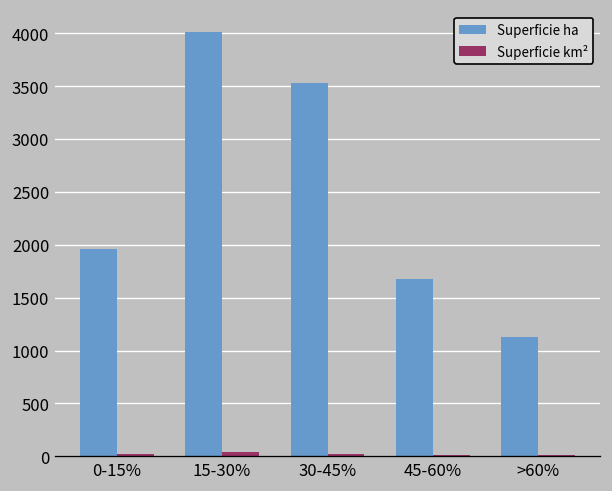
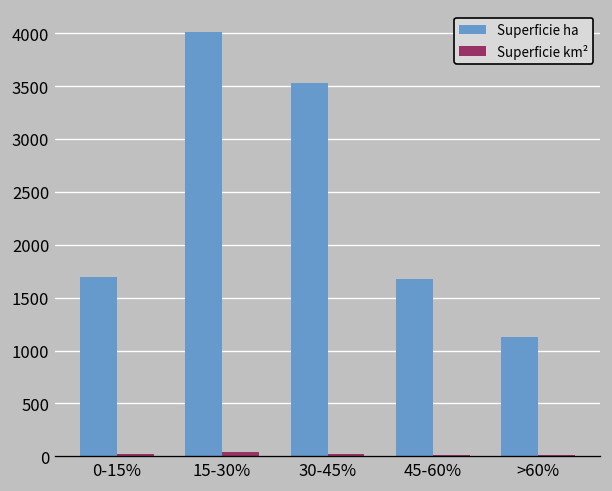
Superficie ha, 0-15%: 2000 -> 1700
